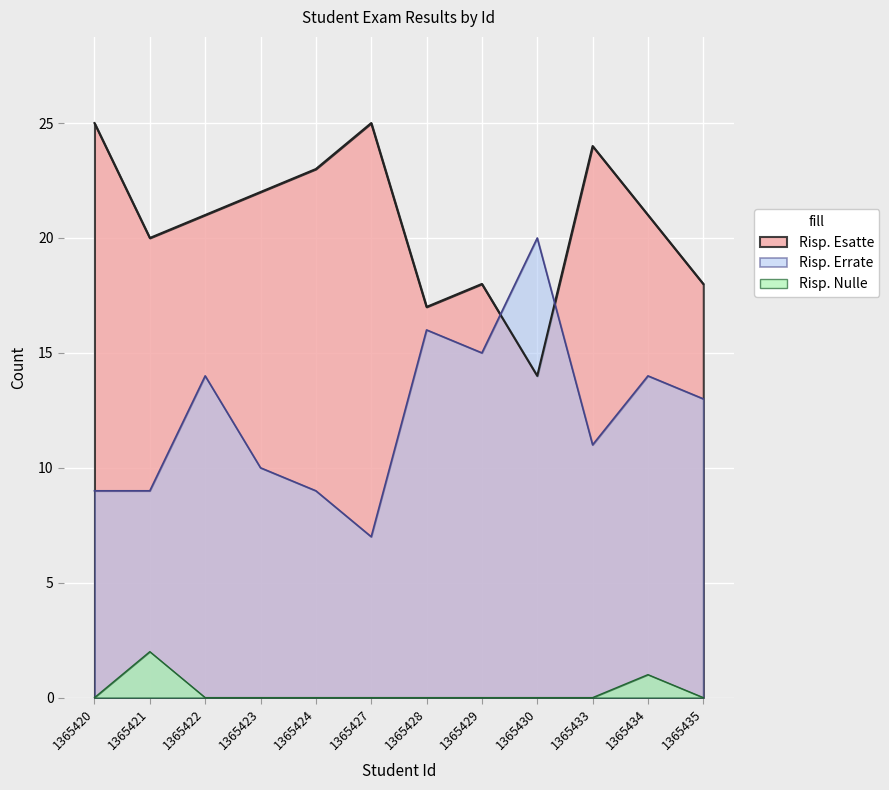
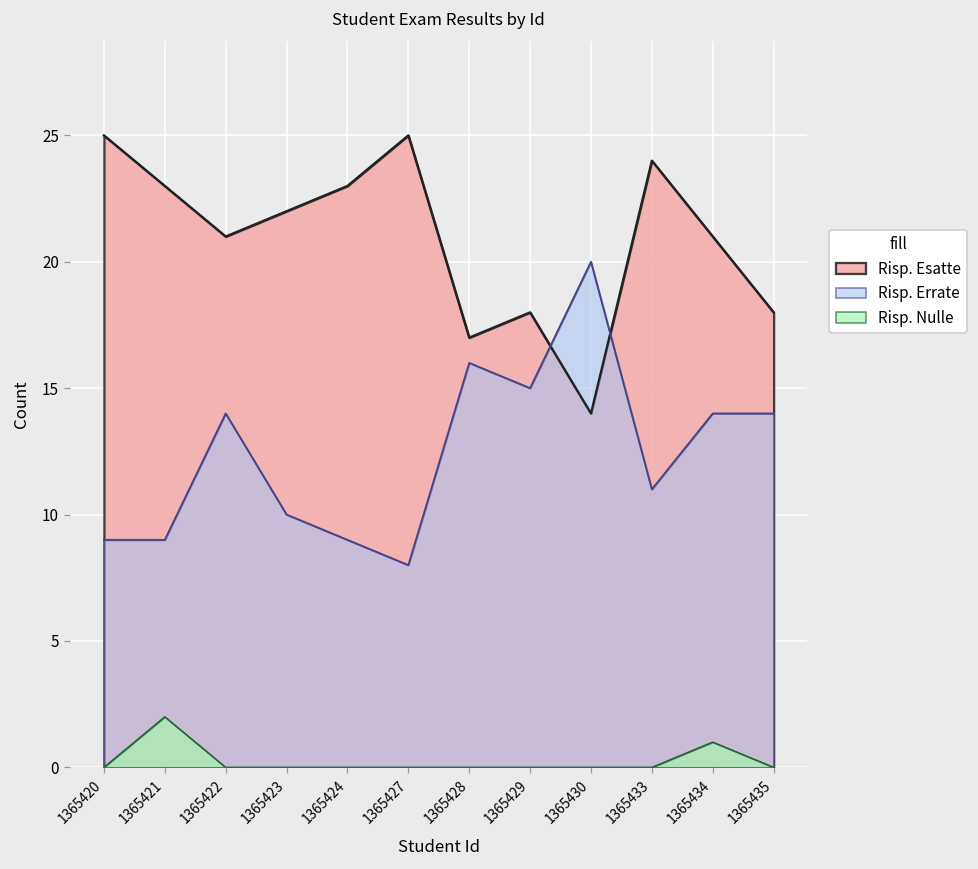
Risp. Esatte, 1365421: 20 -> 23
Risp. Errate, 1365427: 7 -> 8
Risp. Errate, 1365435: 13 -> 14
